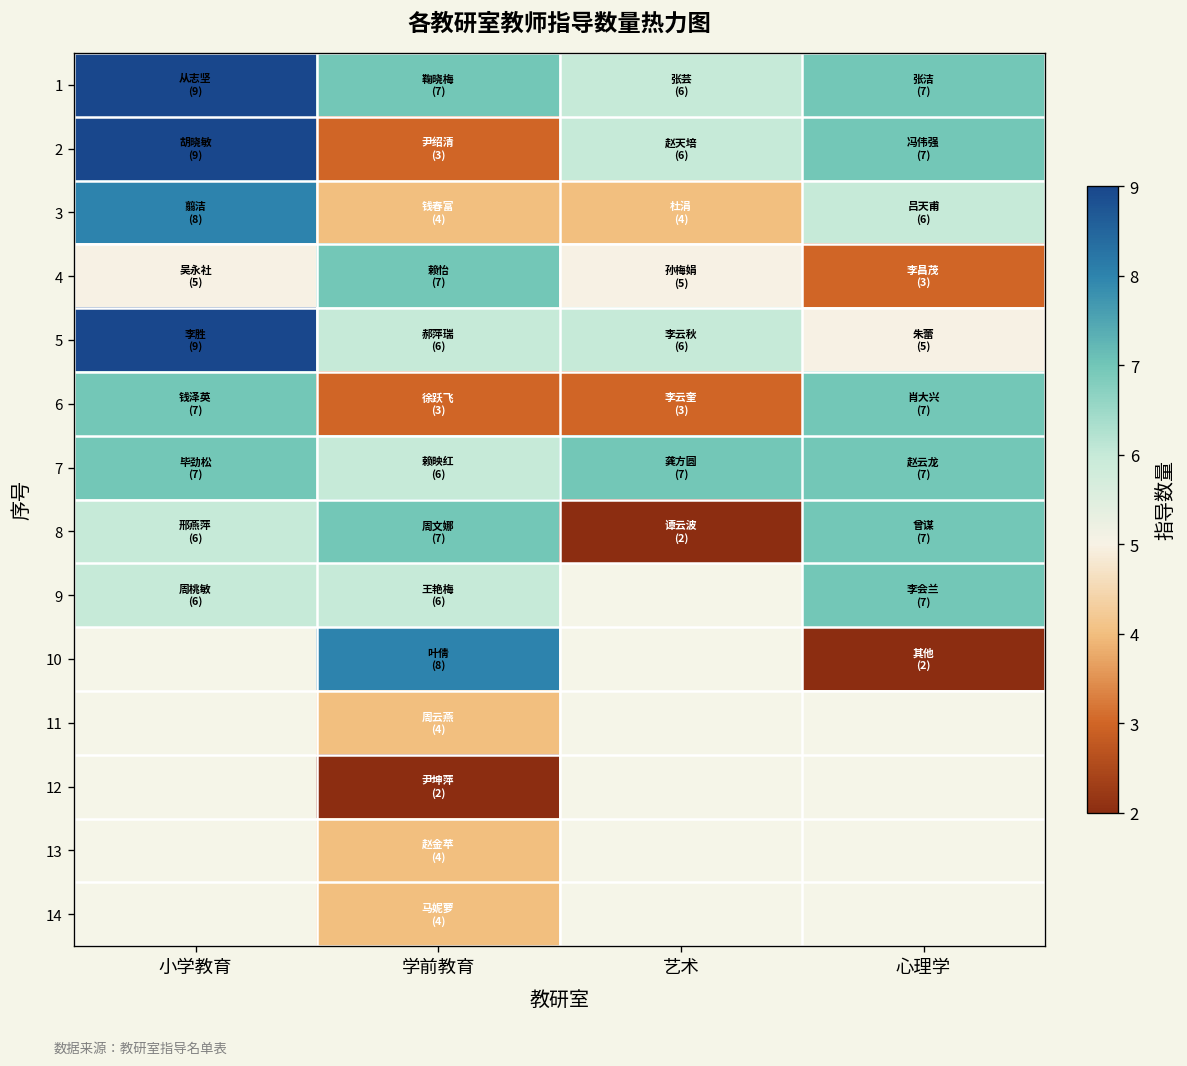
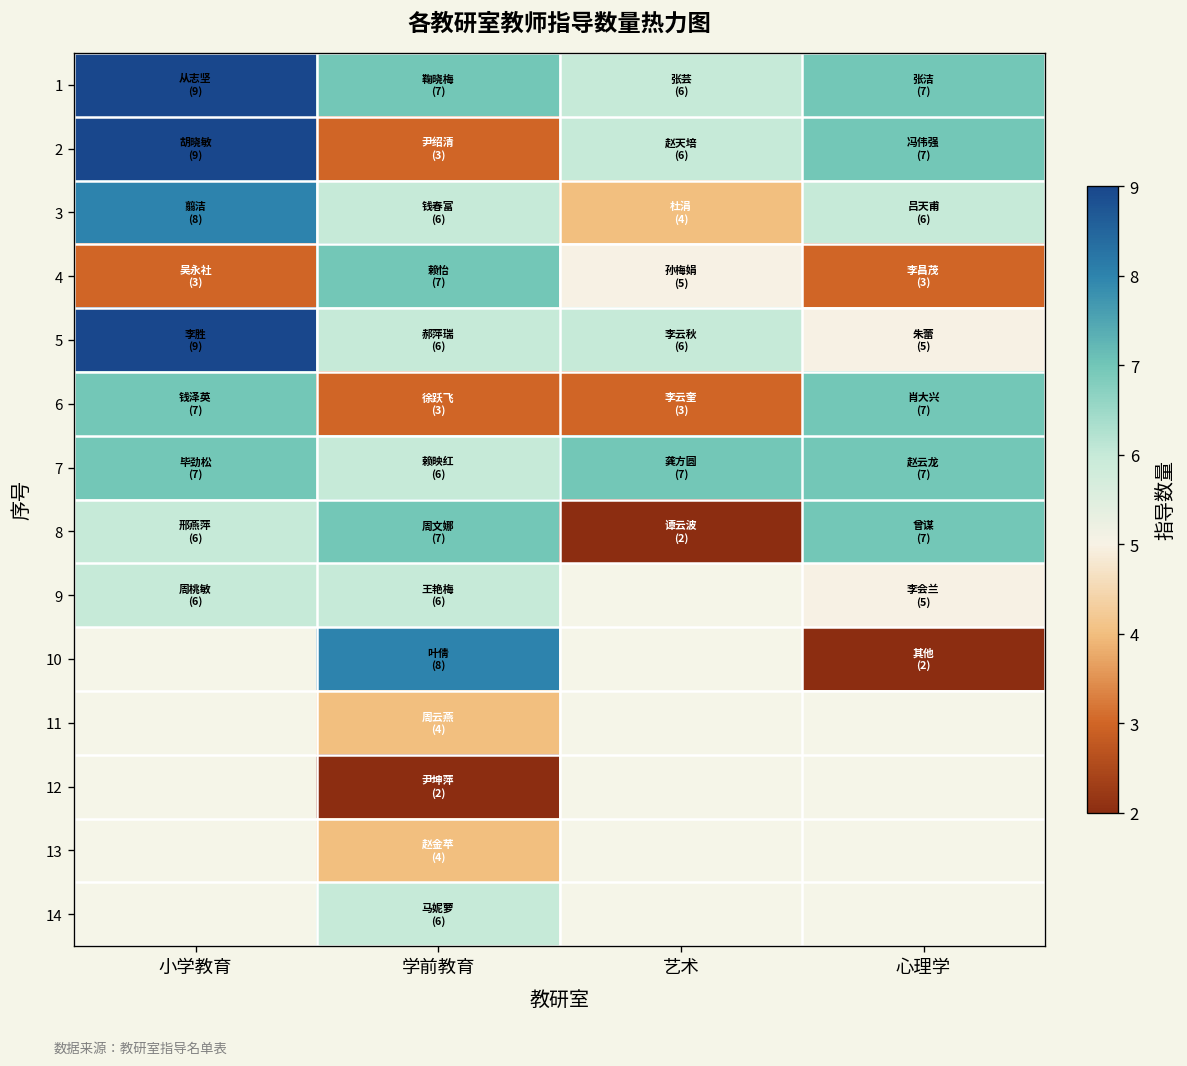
3, 学前教育: (4) -> (6)
4, 小学教育: (5) -> (3)
9, 心理学: (7) -> (5)
14, 学前教育: (4) -> (6)
